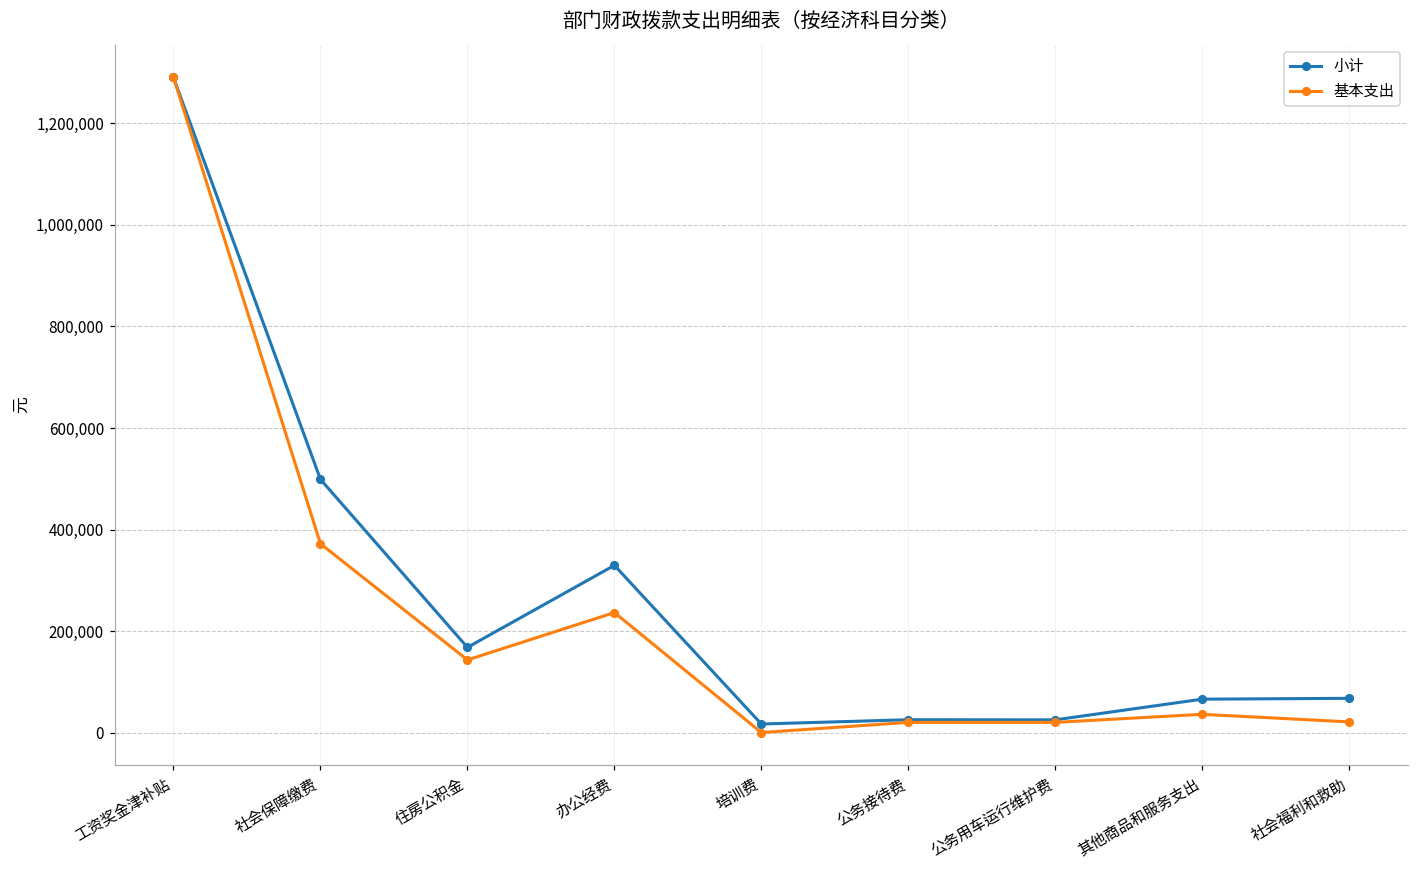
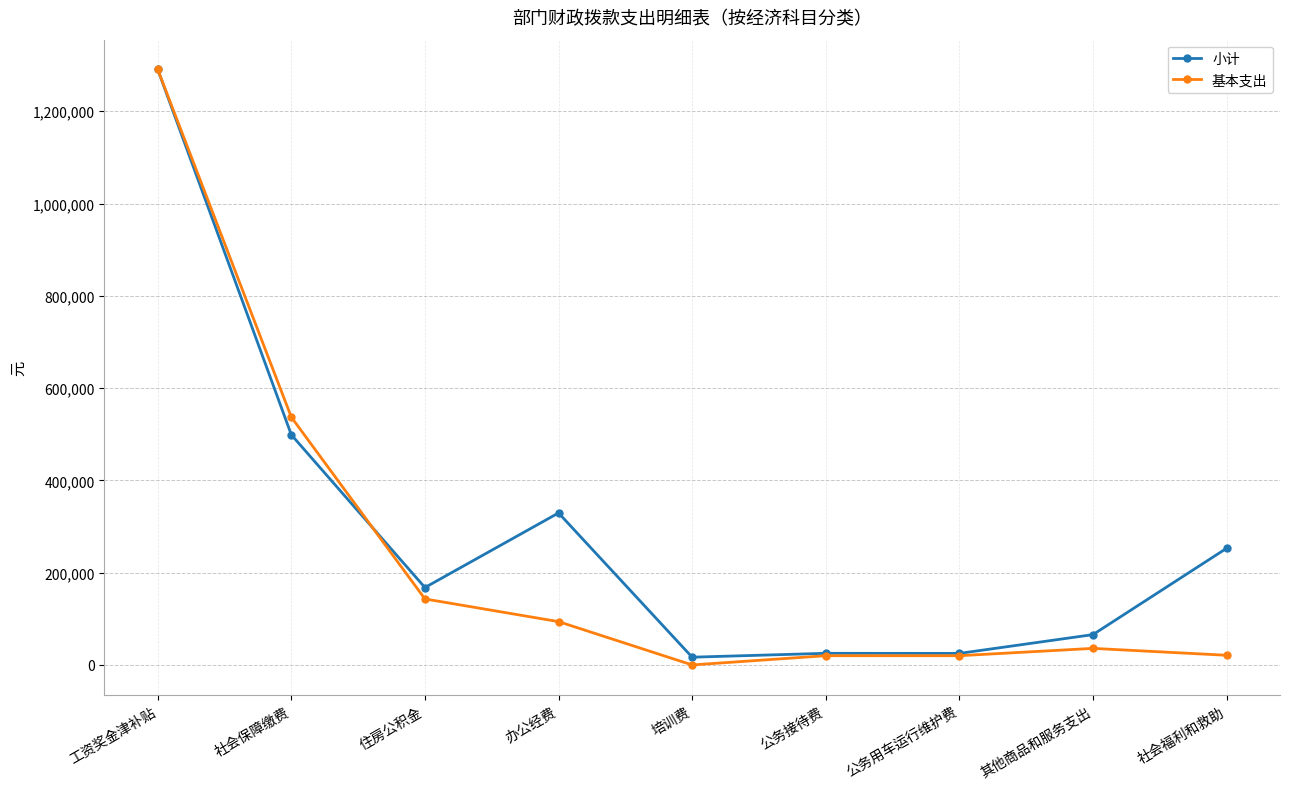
基本支出, 社会保障缴费: 370,000 -> 540,000
基本支出, 办公经费: 240,000 -> 90,000
小计, 社会福利和救助: 70,000 -> 250,000
